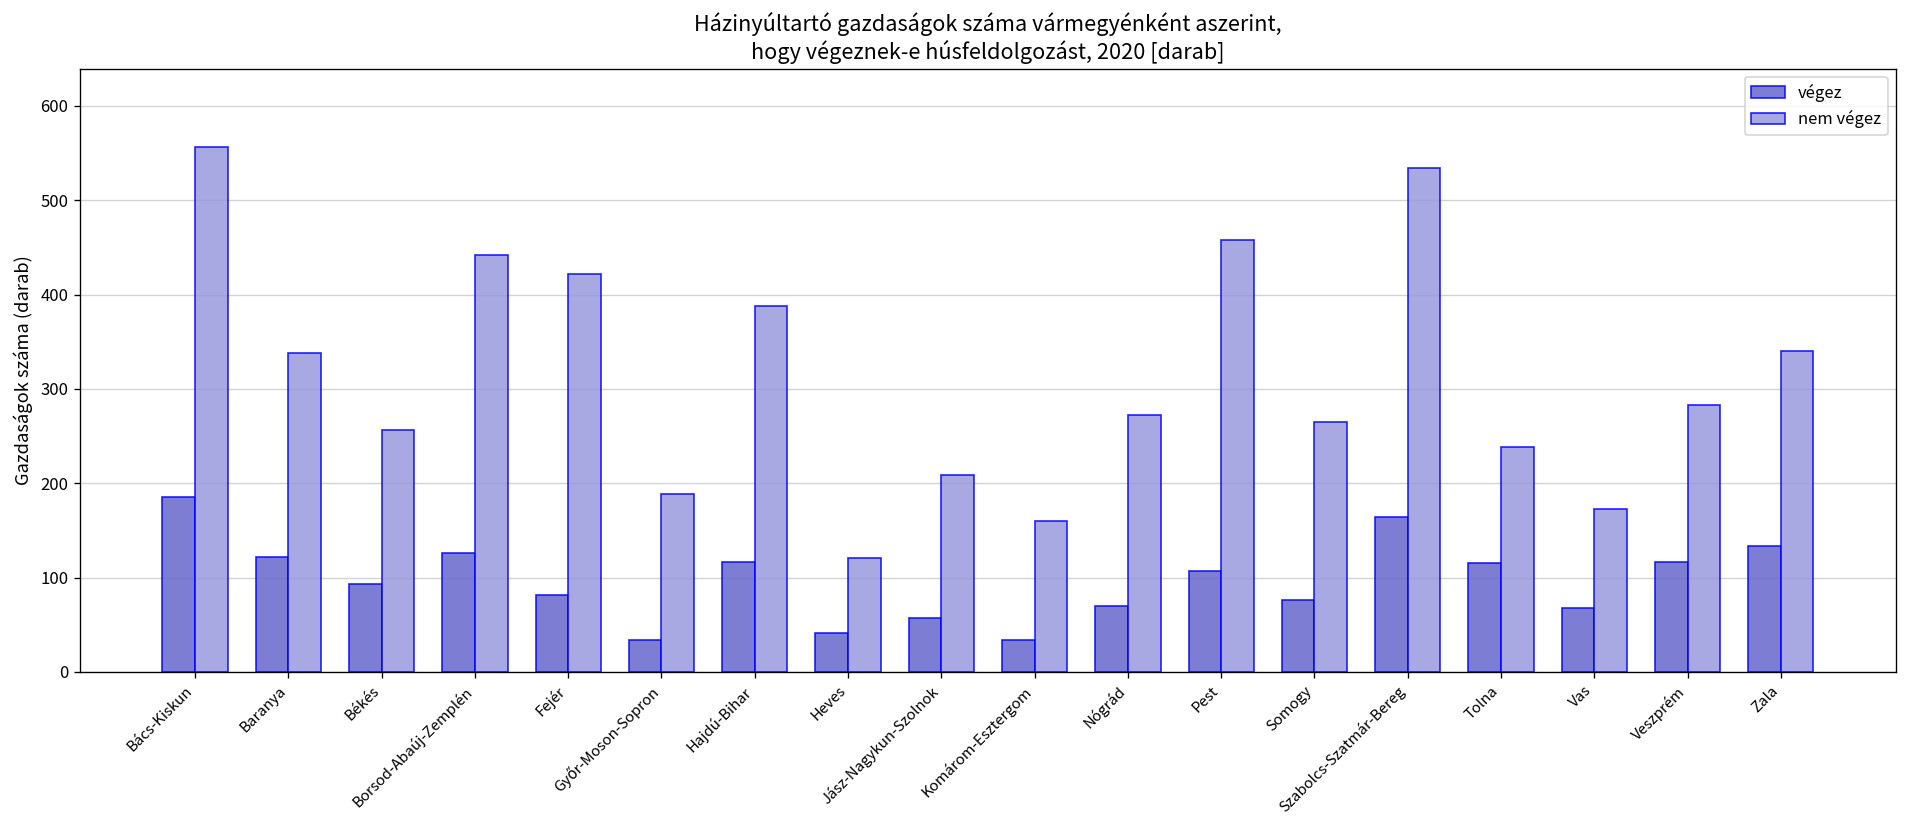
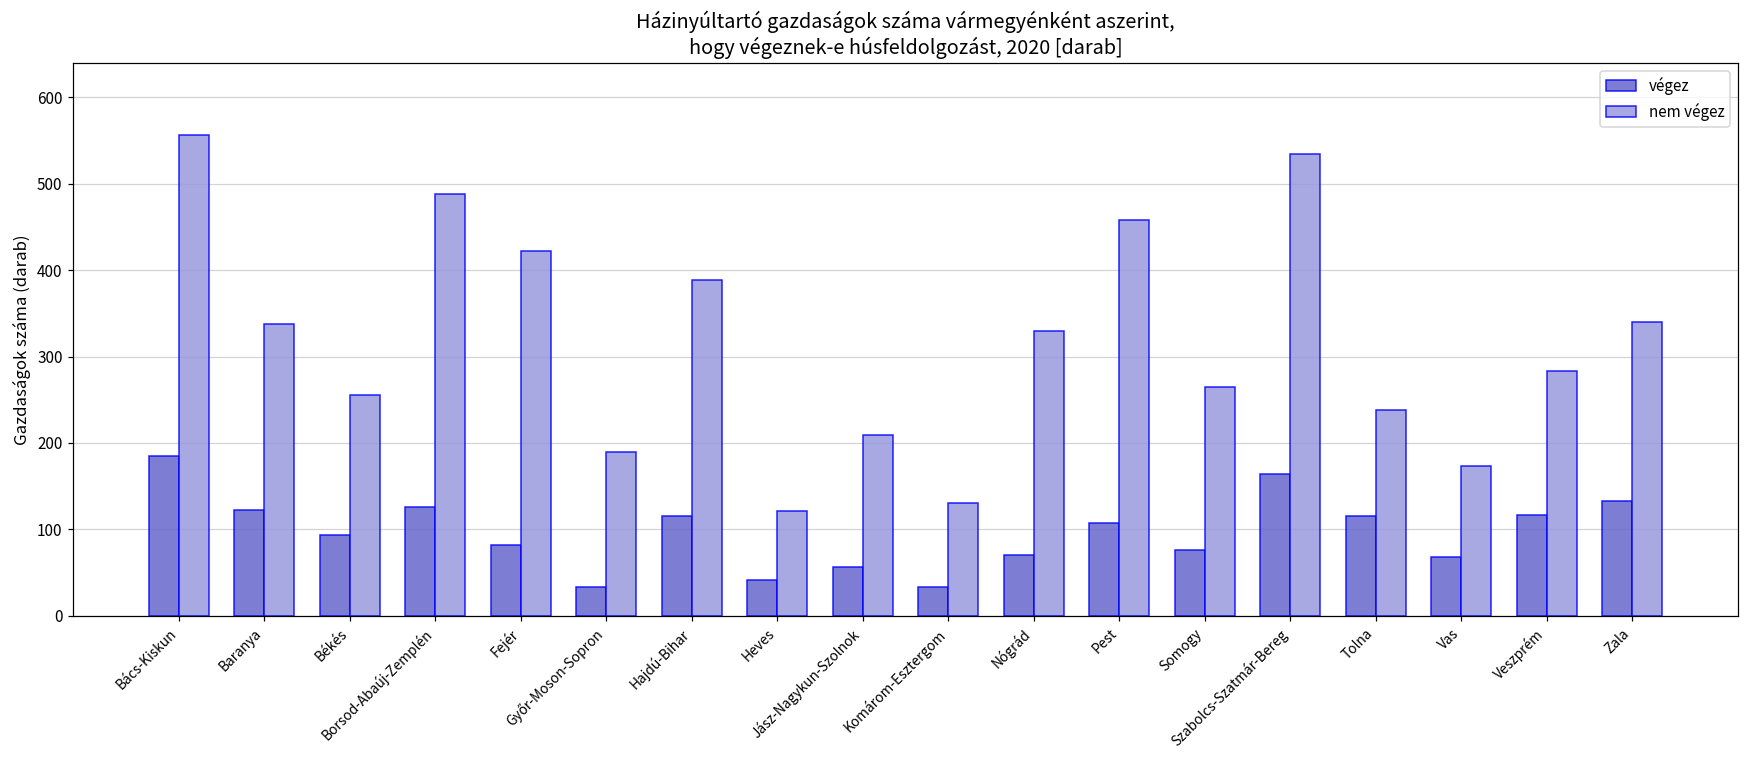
nem végez, Borsod-Abaúj-Zemplén: 440 -> 490
nem végez, Komárom-Esztergom: 160 -> 130
nem végez, Nógrád: 270 -> 330
